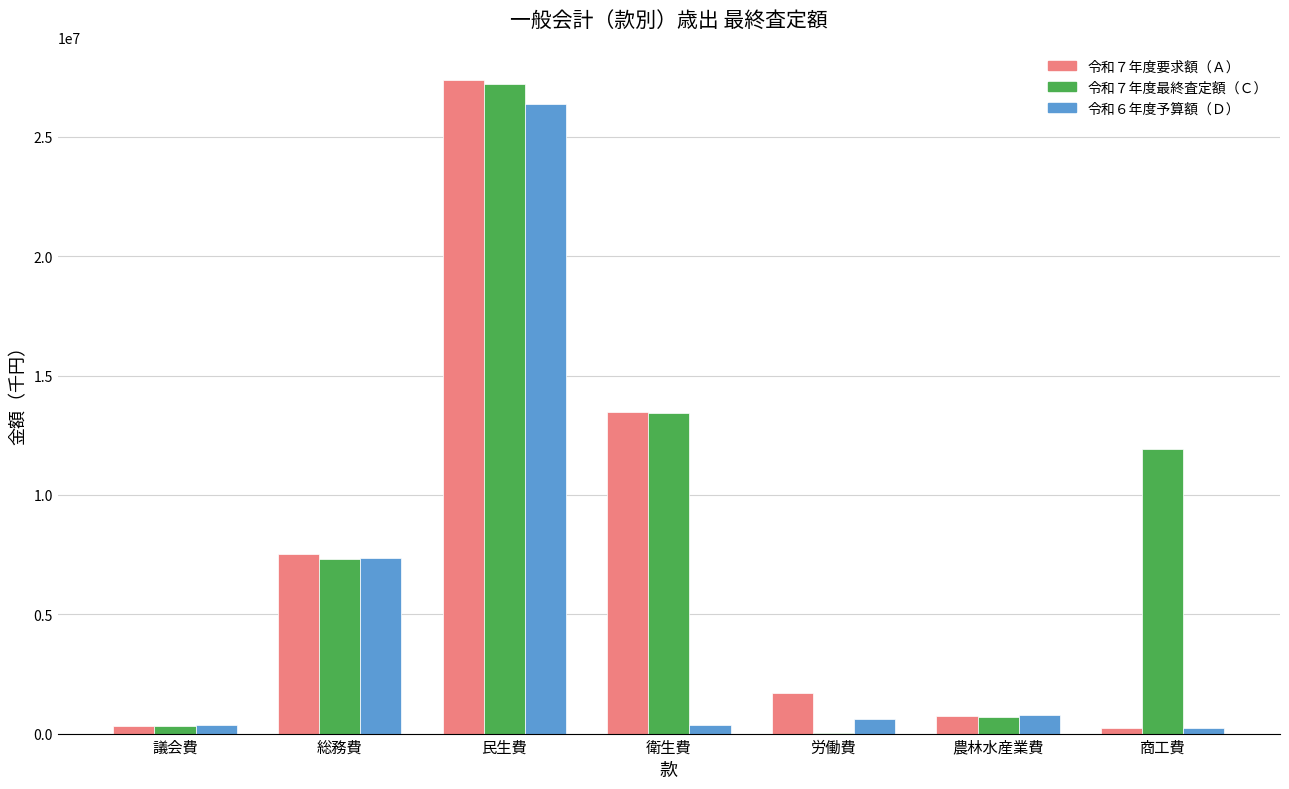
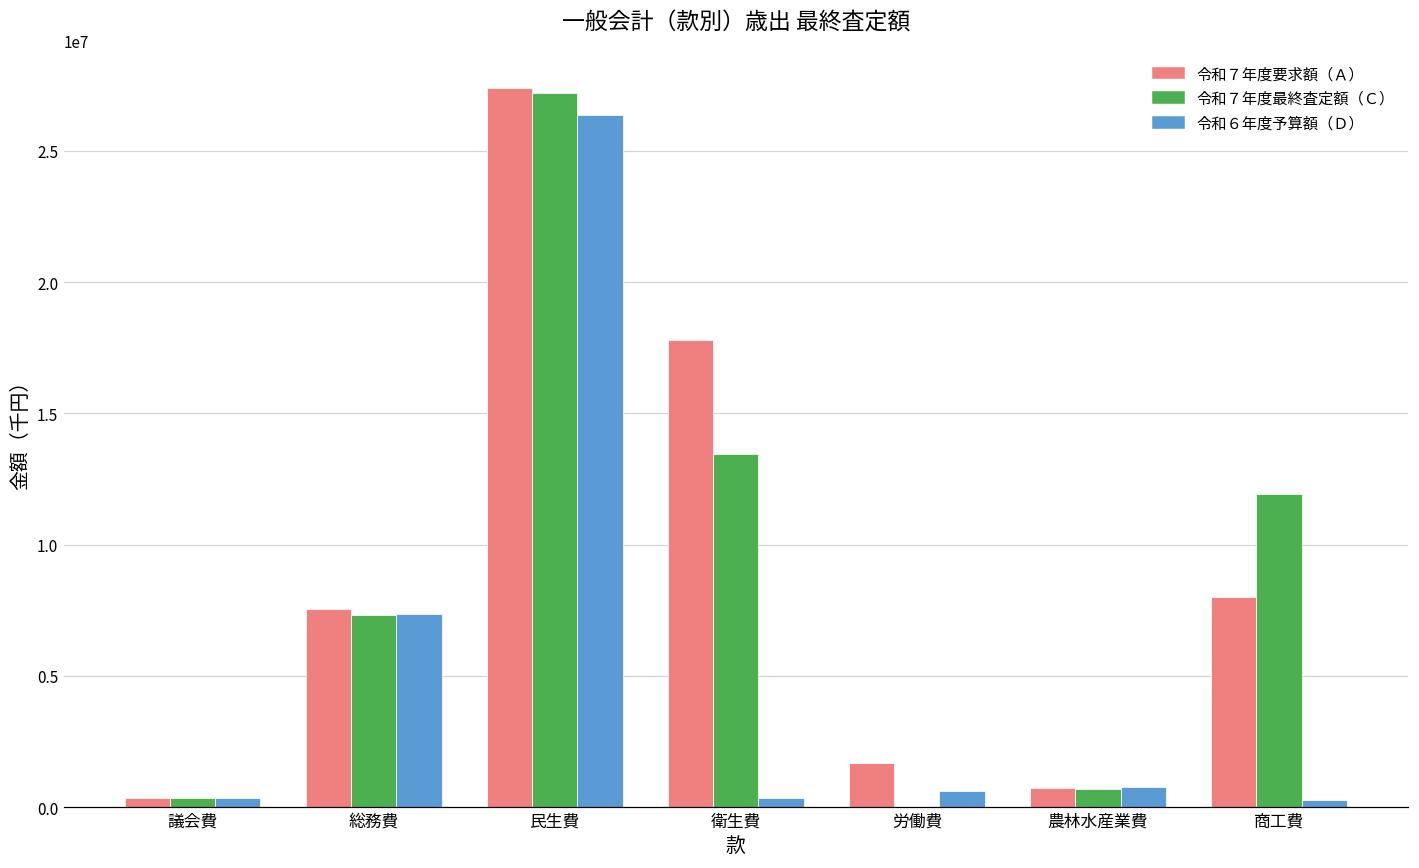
令和７年度要求額（Ａ）, 衛生費: 13500000 -> 17800000
令和７年度要求額（Ａ）, 商工費: 200000 -> 8000000
